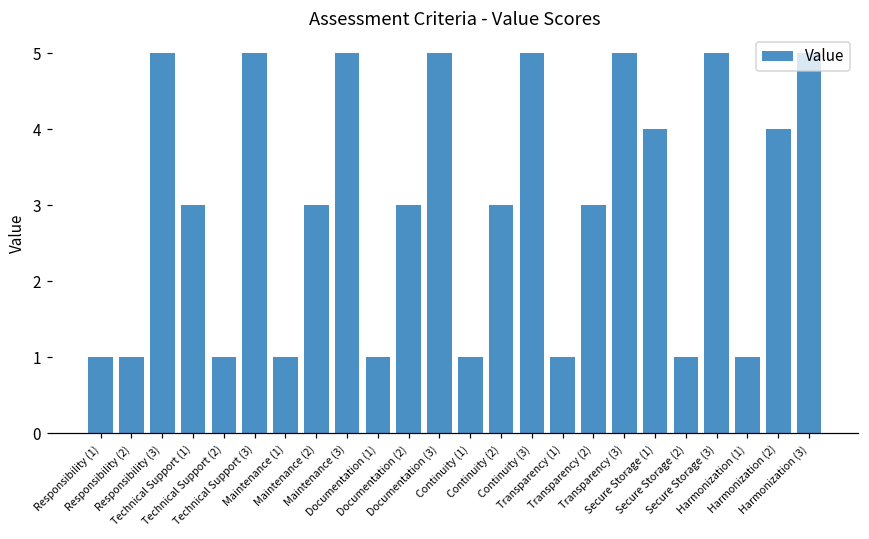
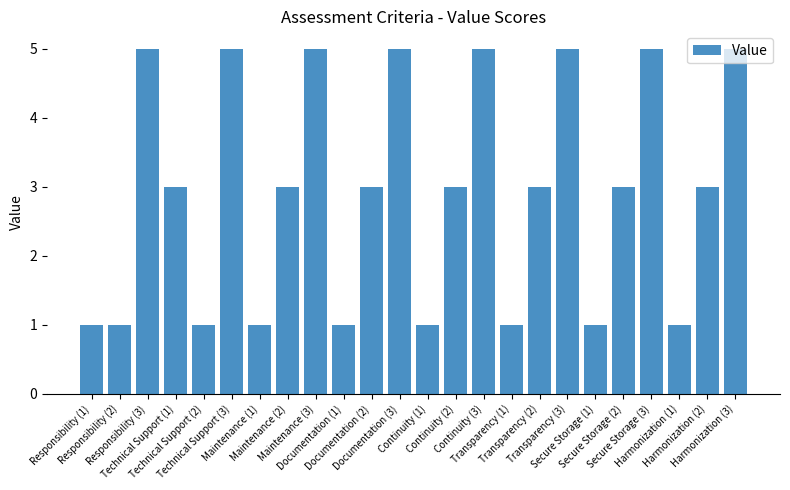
Secure Storage (1): 4 -> 1
Secure Storage (2): 1 -> 3
Harmonization (2): 4 -> 3
